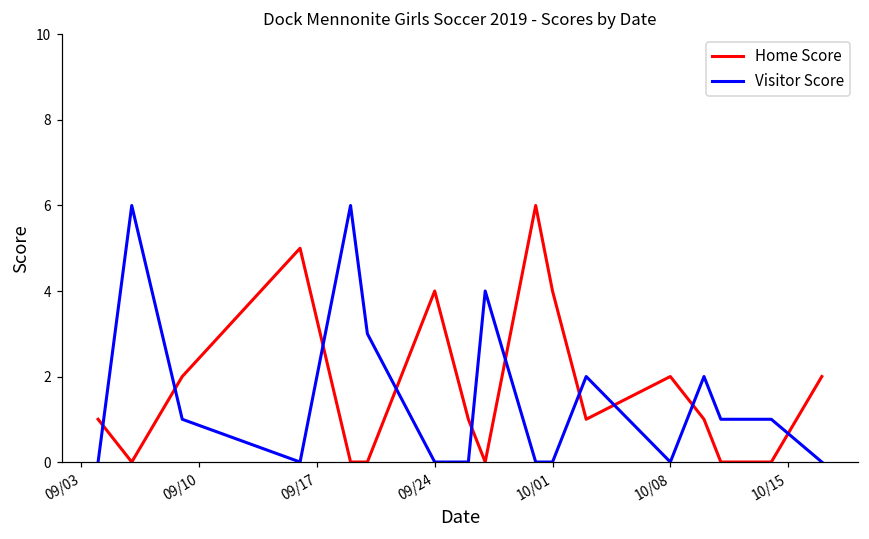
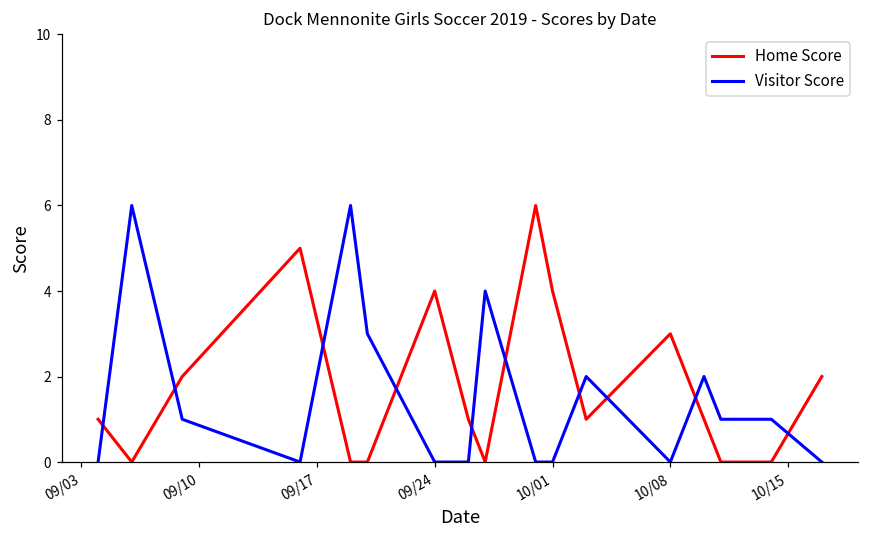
Home Score, 10/08: 2 -> 3
